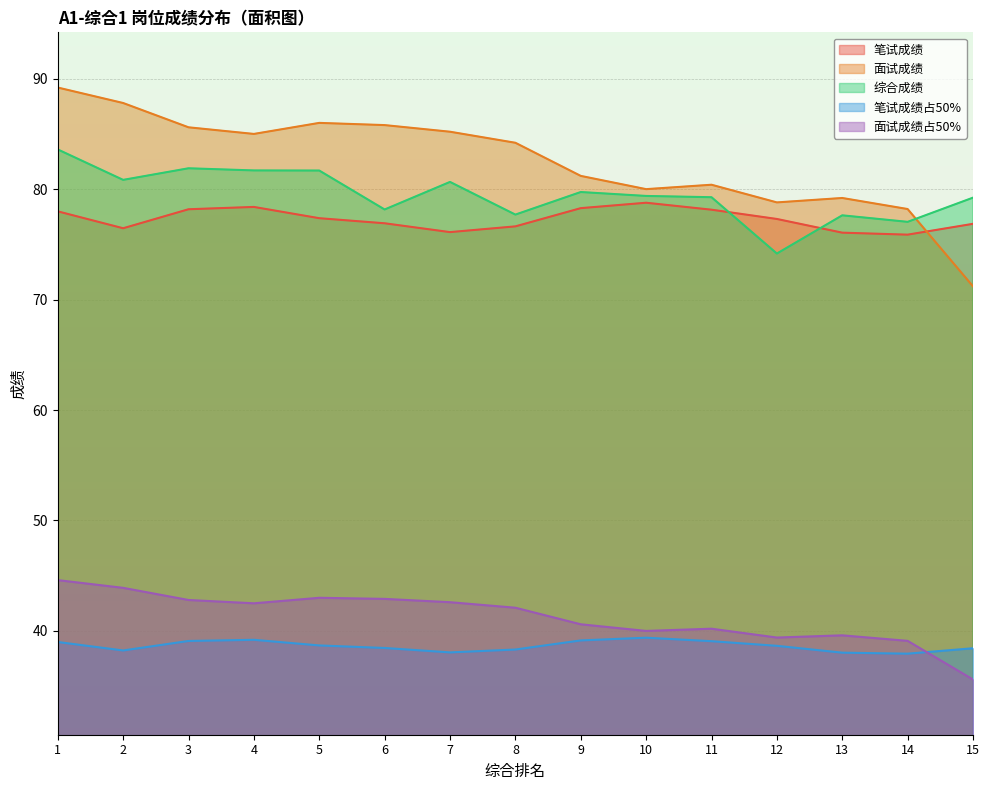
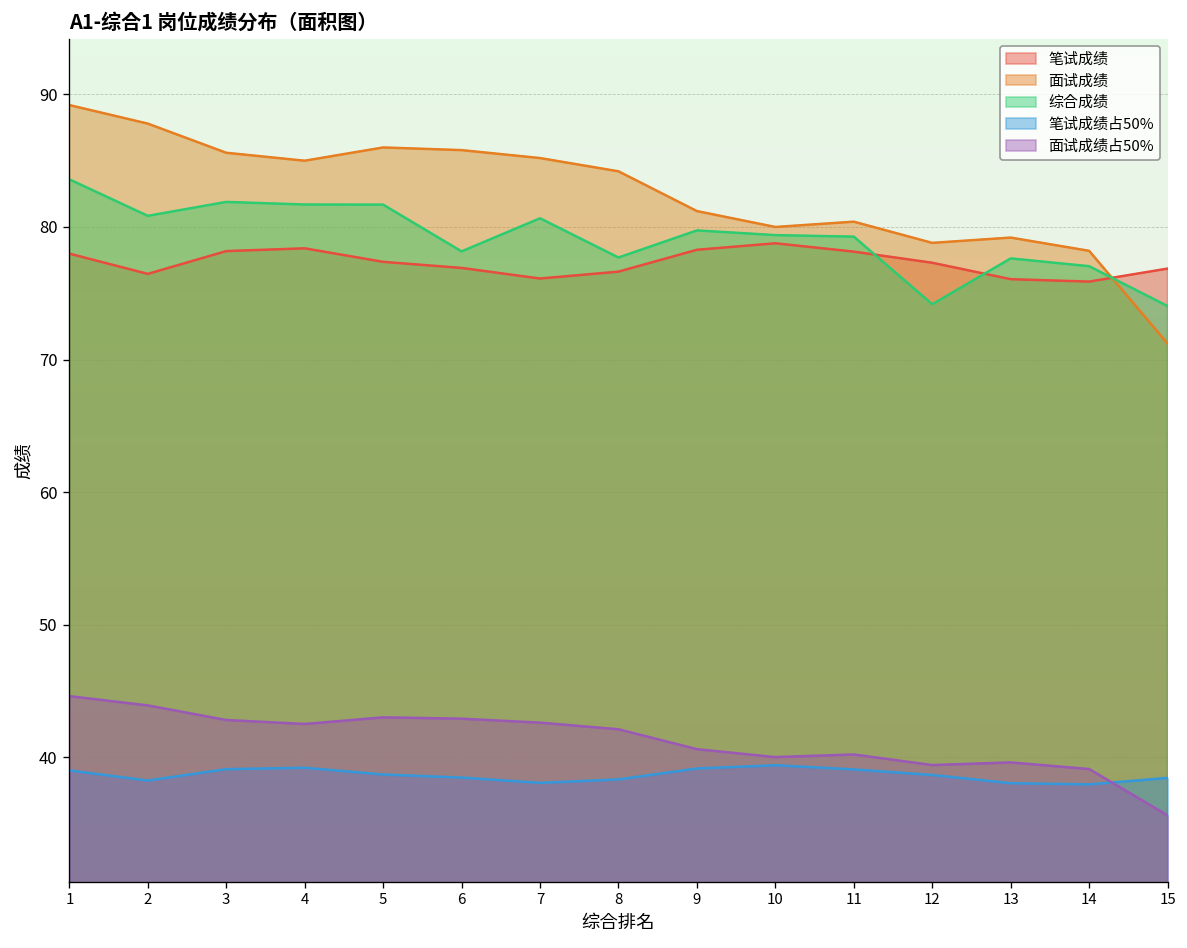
综合成绩, 15: 79.2 -> 74.0
